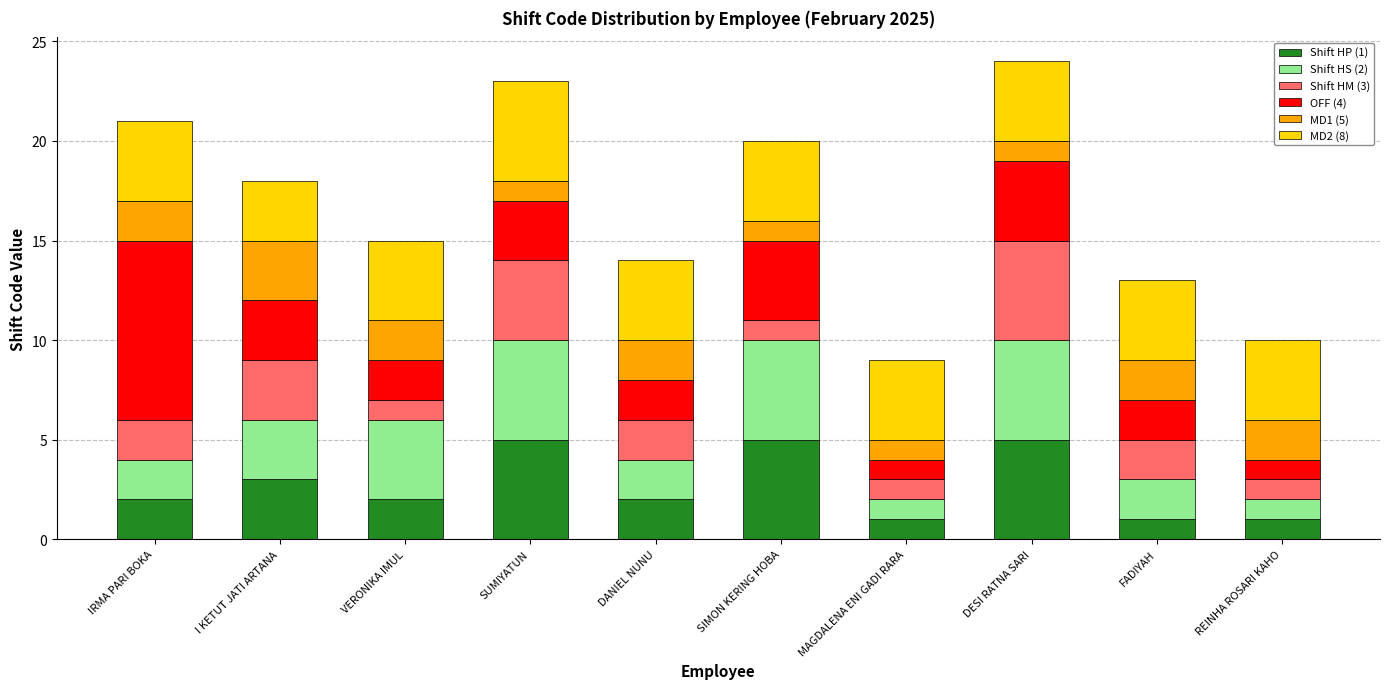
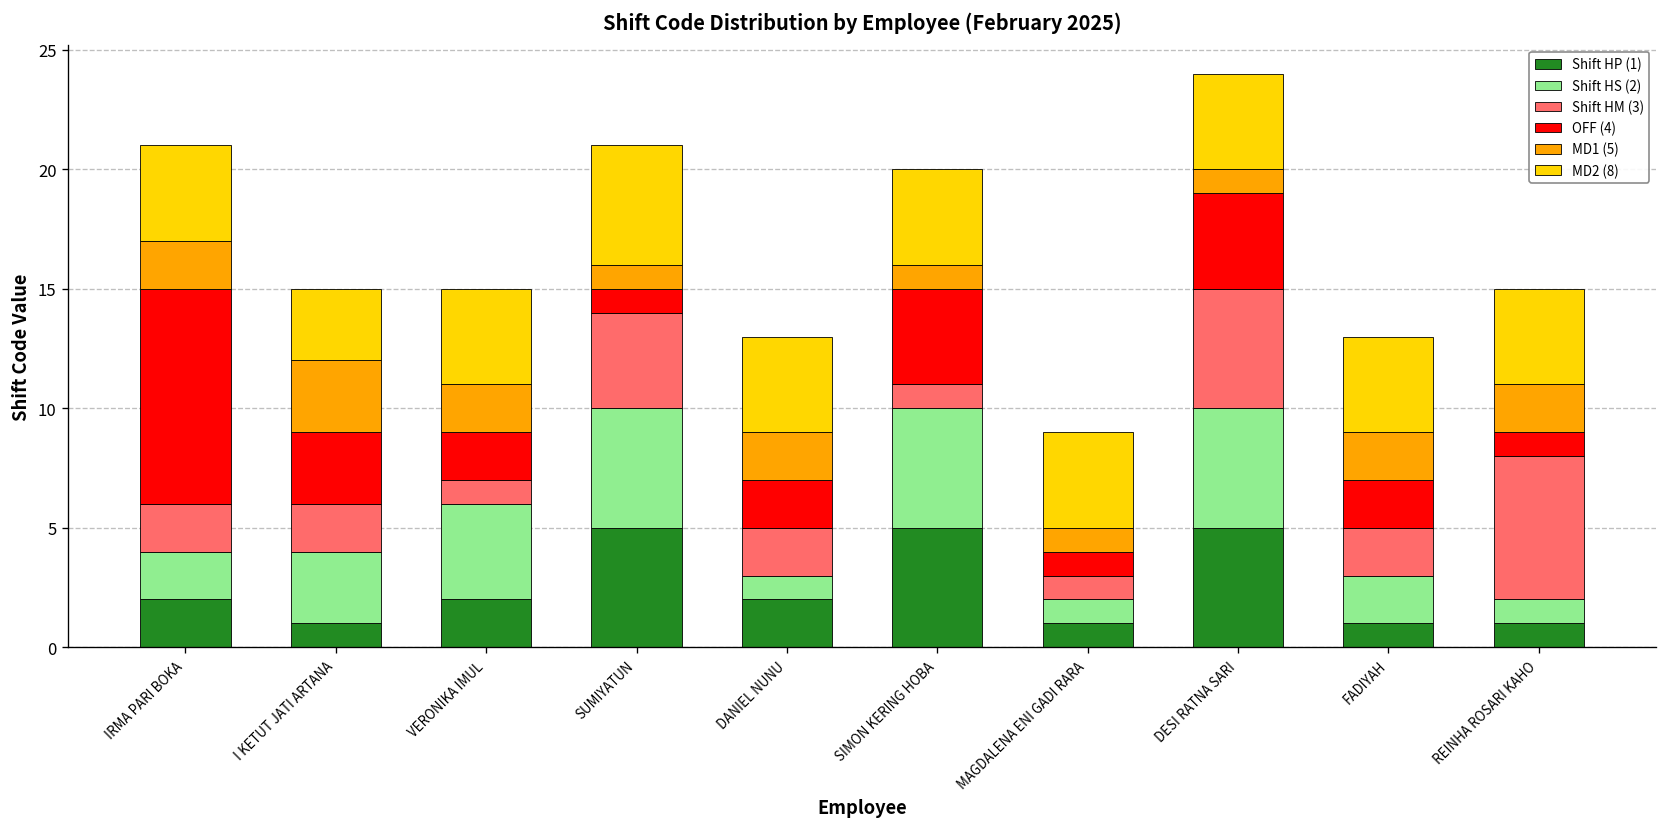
Shift HP (1), I KETUT JATI ARTANA: 3 -> 1
Shift HM (3), I KETUT JATI ARTANA: 3 -> 2
OFF (4), SUMIYATUN: 3 -> 1
Shift HS (2), DANIEL NUNU: 2 -> 1
Shift HM (3), REINHA ROSARI KAHO: 1 -> 6
